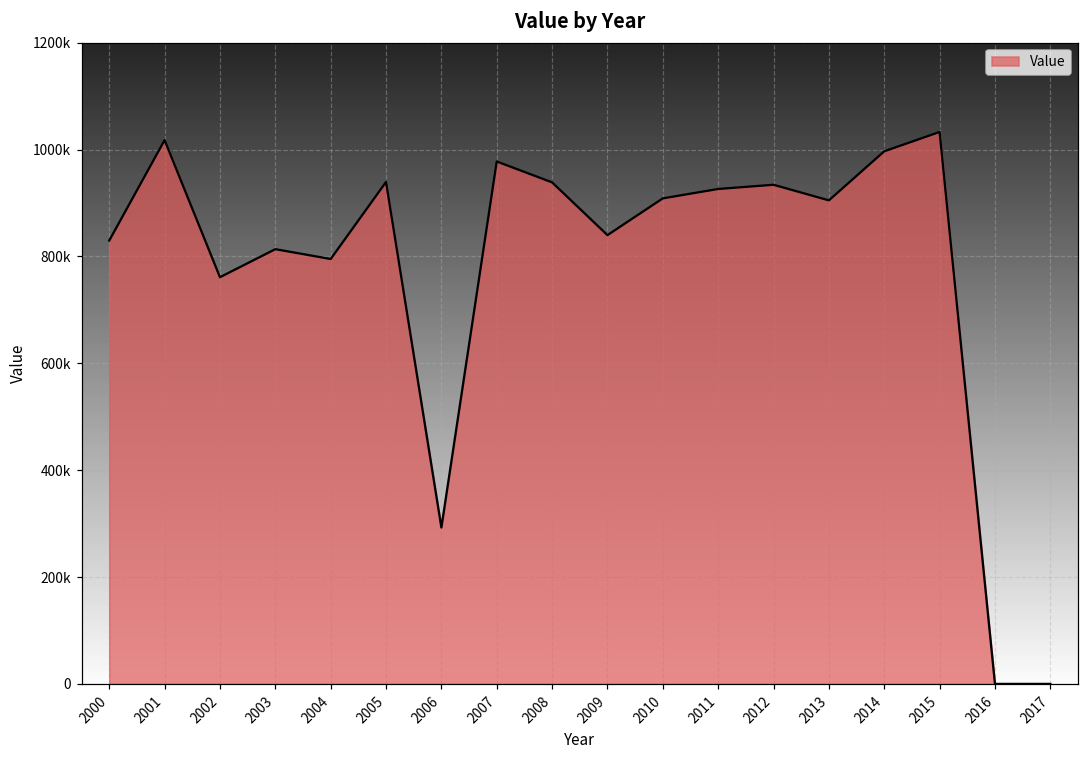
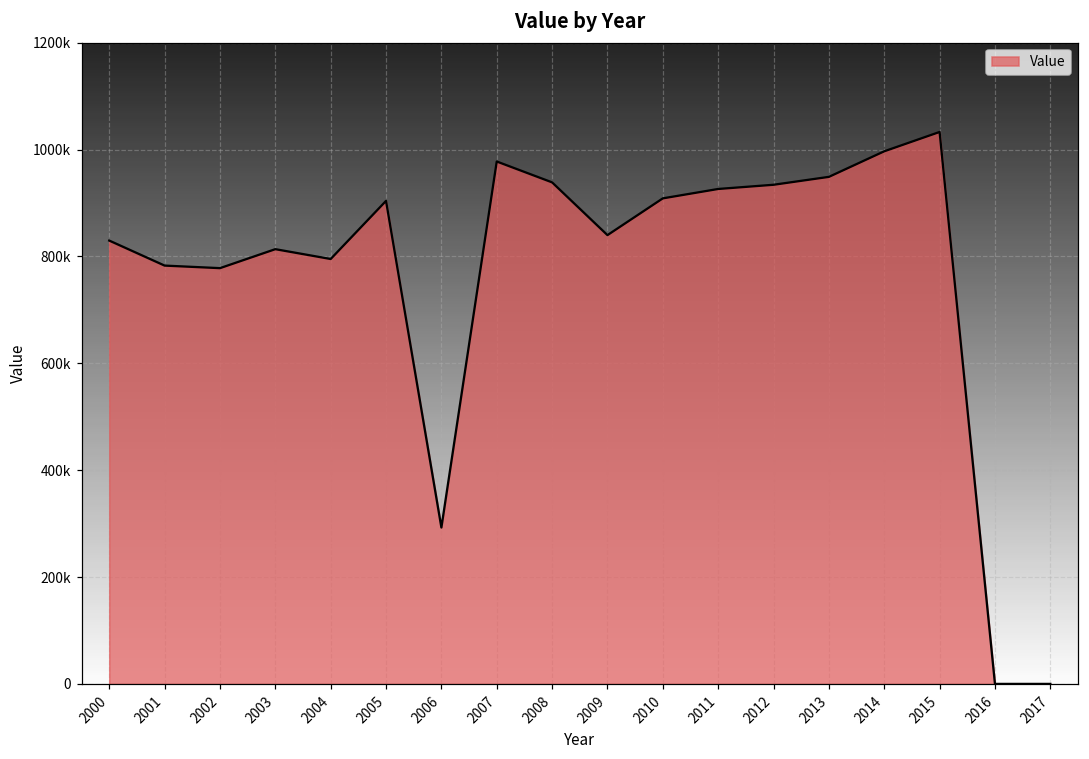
2001: 1020000 -> 780000
2002: 760000 -> 780000
2005: 940000 -> 900000
2013: 910000 -> 950000
